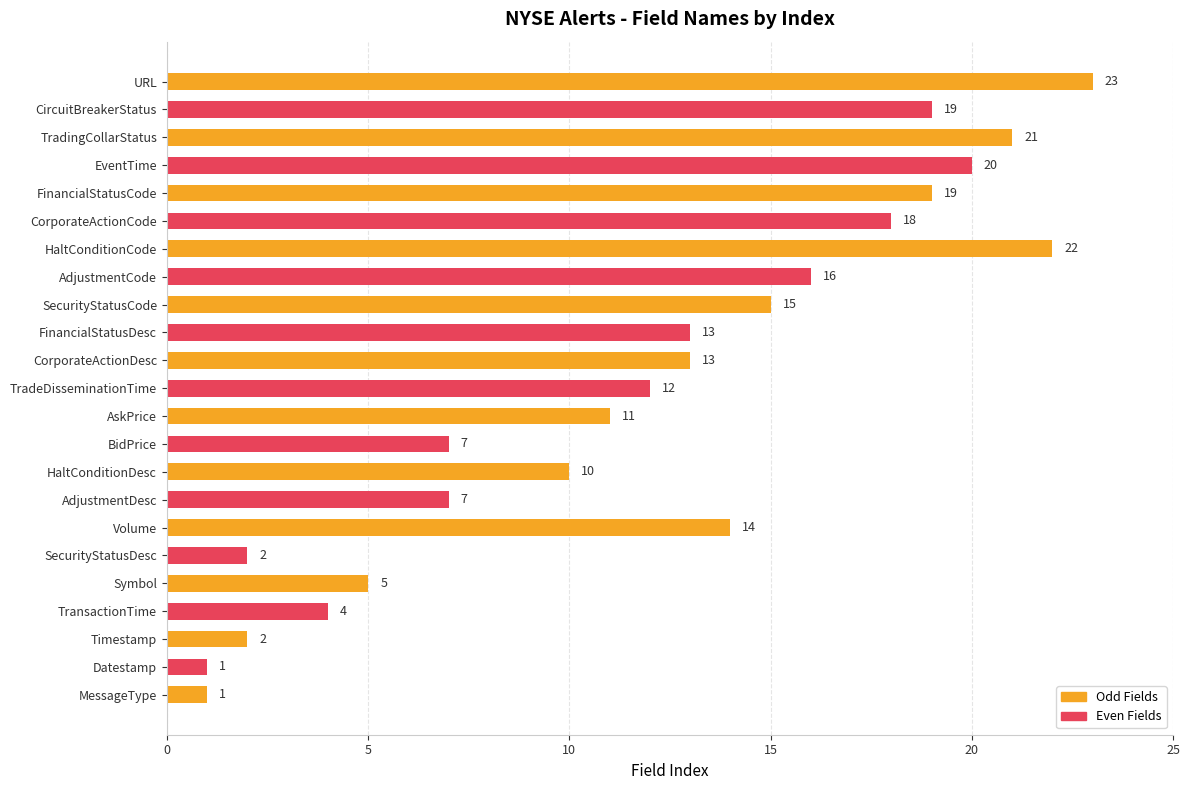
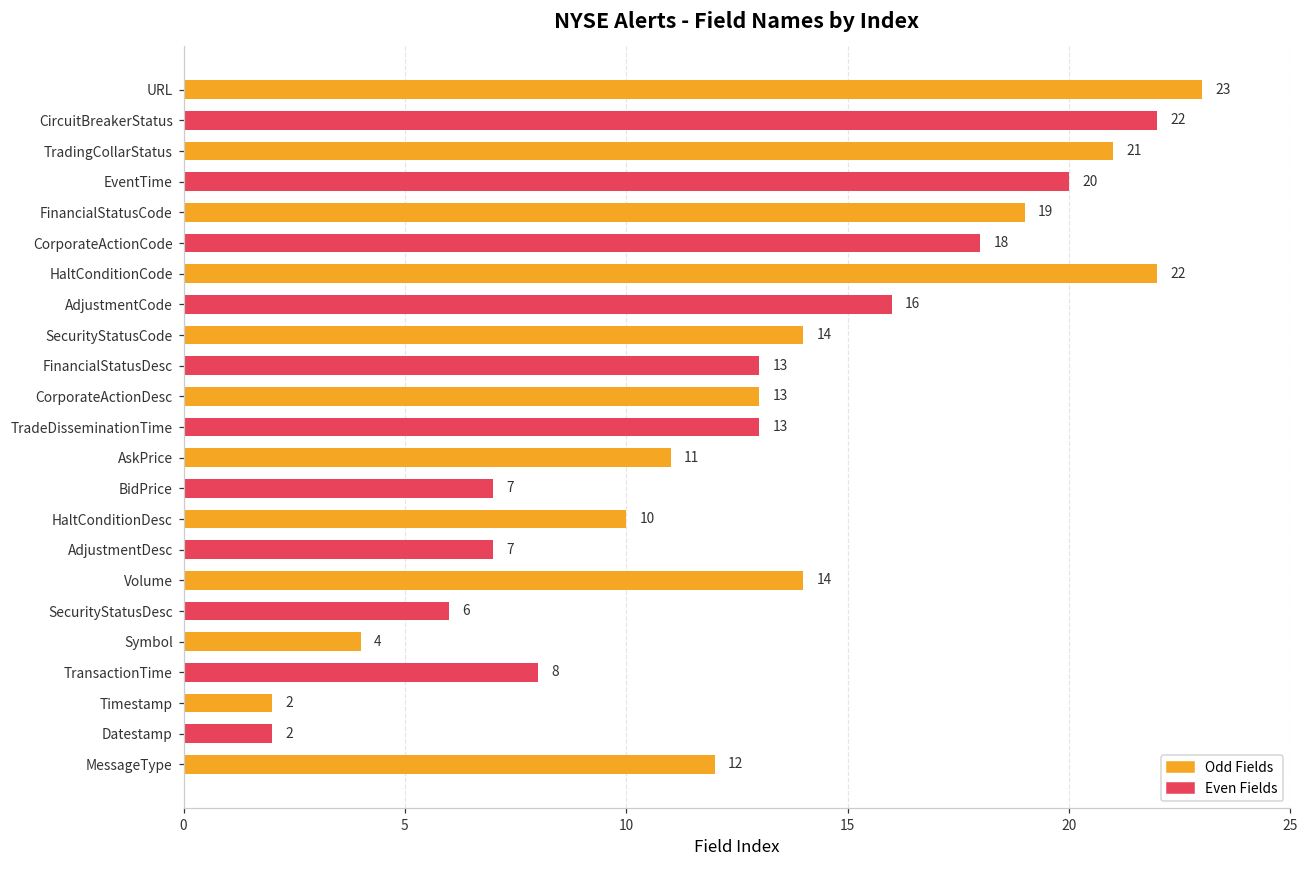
CircuitBreakerStatus: 19 -> 22
SecurityStatusCode: 15 -> 14
TradeDisseminationTime: 12 -> 13
SecurityStatusDesc: 2 -> 6
Symbol: 5 -> 4
TransactionTime: 4 -> 8
Datestamp: 1 -> 2
MessageType: 1 -> 12
